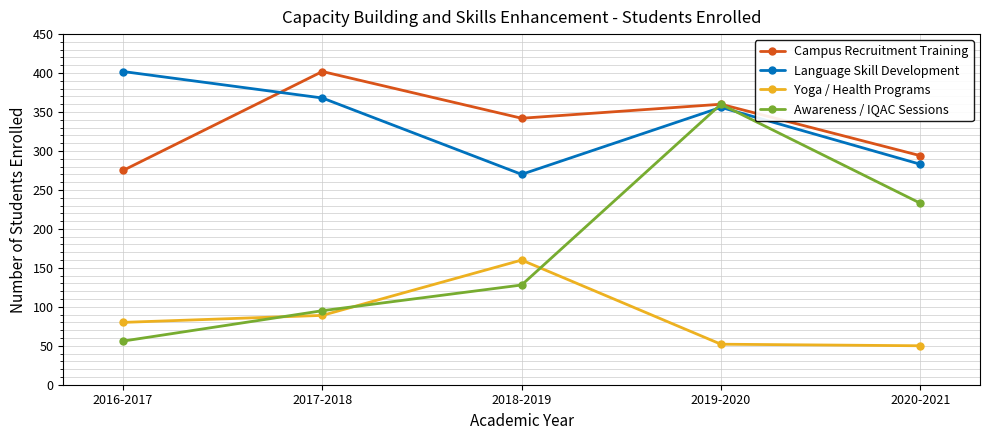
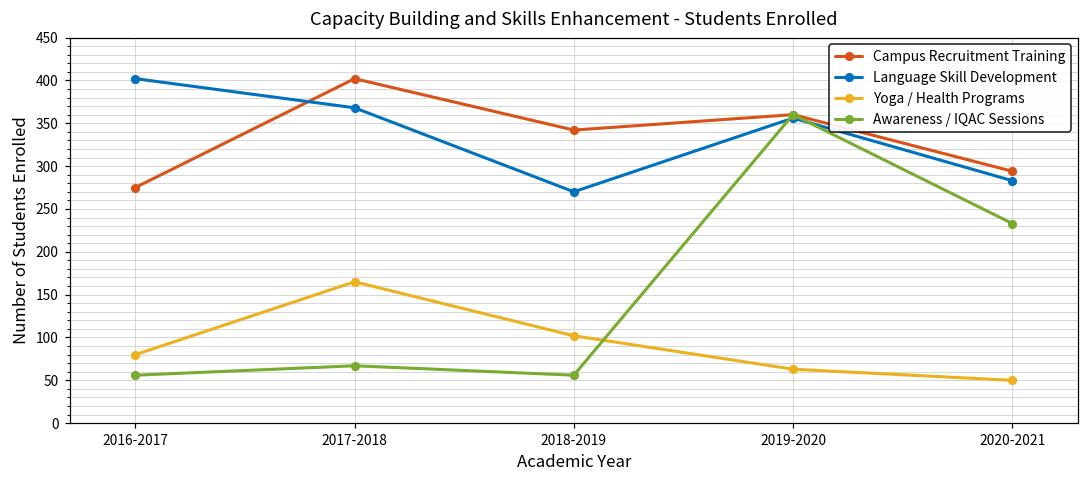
Yoga / Health Programs, 2017-2018: 90 -> 170
Awareness / IQAC Sessions, 2017-2018: 100 -> 70
Yoga / Health Programs, 2018-2019: 160 -> 100
Awareness / IQAC Sessions, 2018-2019: 130 -> 60
Yoga / Health Programs, 2019-2020: 50 -> 60
